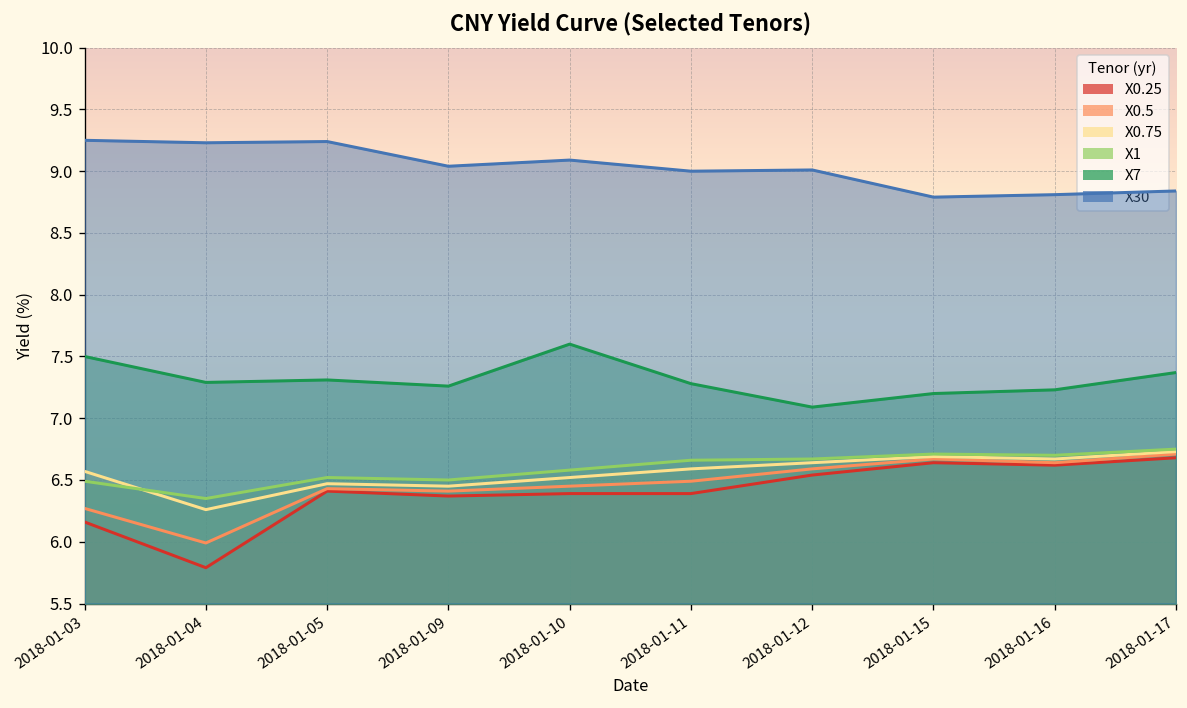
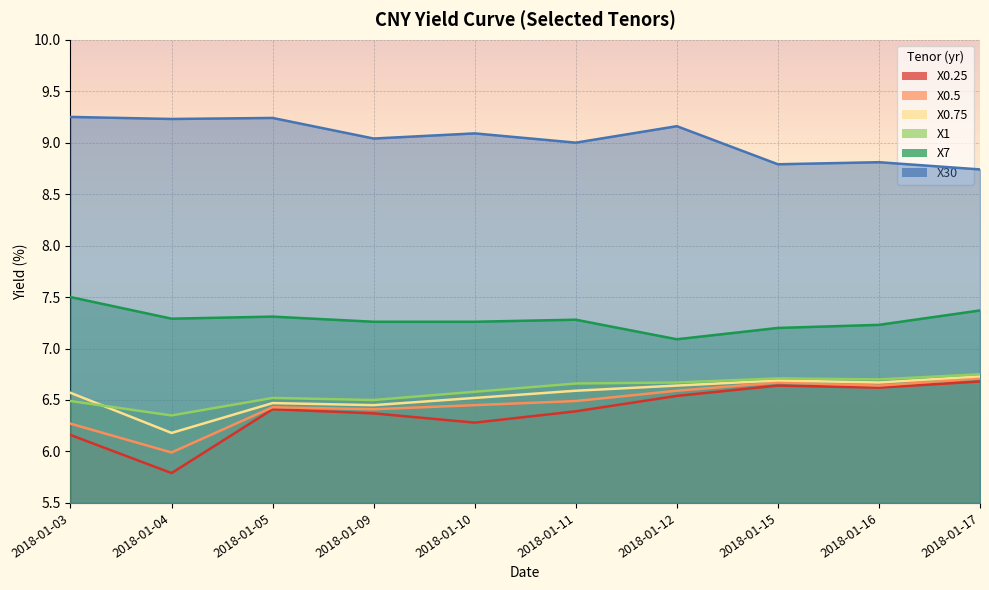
X0.75, 2018-01-04: 6.26 -> 6.18
X0.25, 2018-01-10: 6.39 -> 6.28
X7, 2018-01-10: 7.60 -> 7.26
X30, 2018-01-12: 9.01 -> 9.16
X30, 2018-01-17: 8.84 -> 8.74
